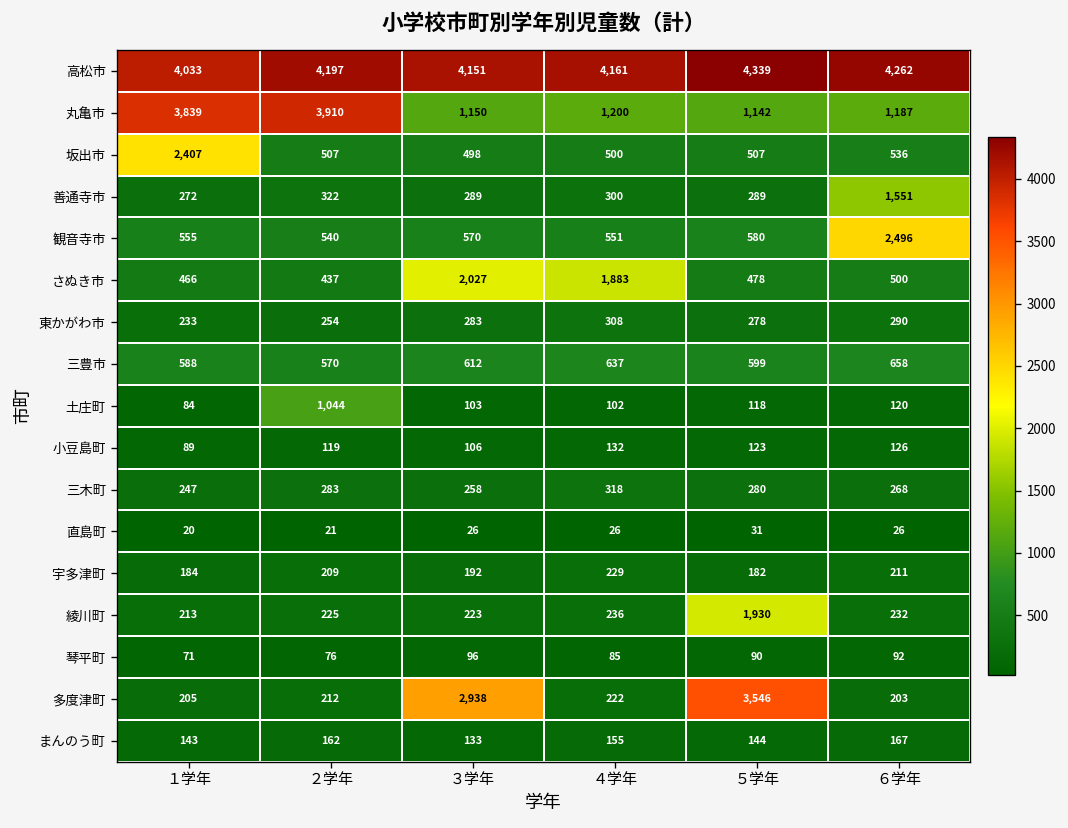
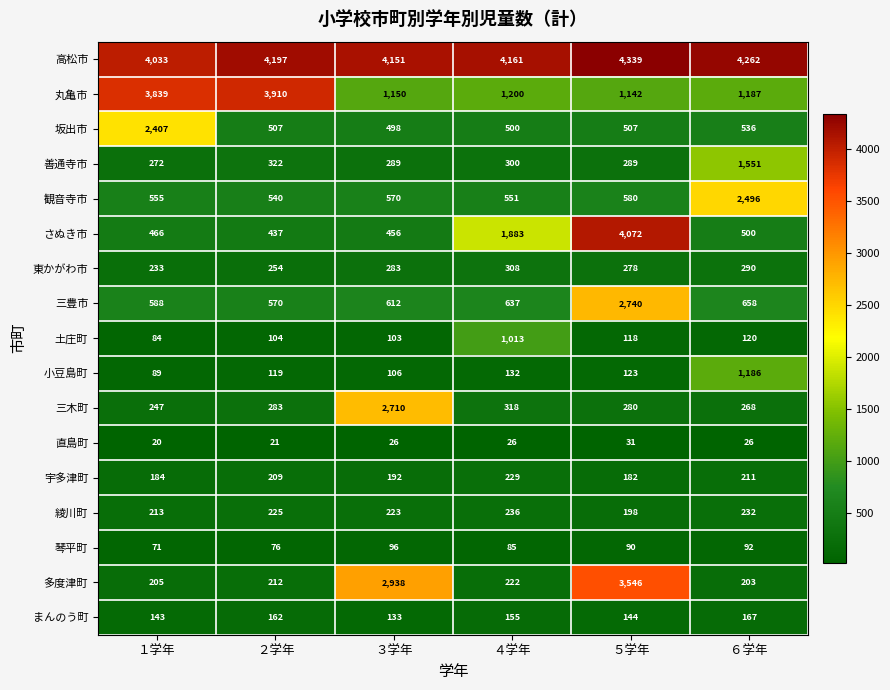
さぬき市, ３学年: 2,027 -> 456
さぬき市, ５学年: 478 -> 4,072
三豊市, ５学年: 599 -> 2,740
土庄町, ２学年: 1,044 -> 104
土庄町, ４学年: 102 -> 1,013
小豆島町, ６学年: 126 -> 1,186
三木町, ３学年: 258 -> 2,710
綾川町, ５学年: 1,930 -> 198
